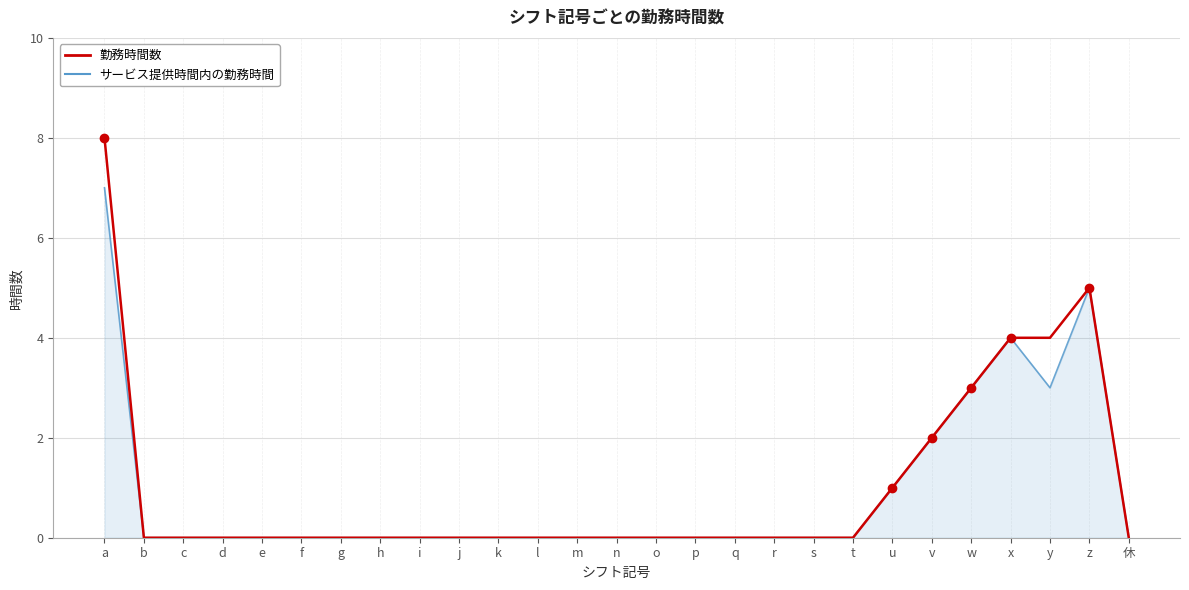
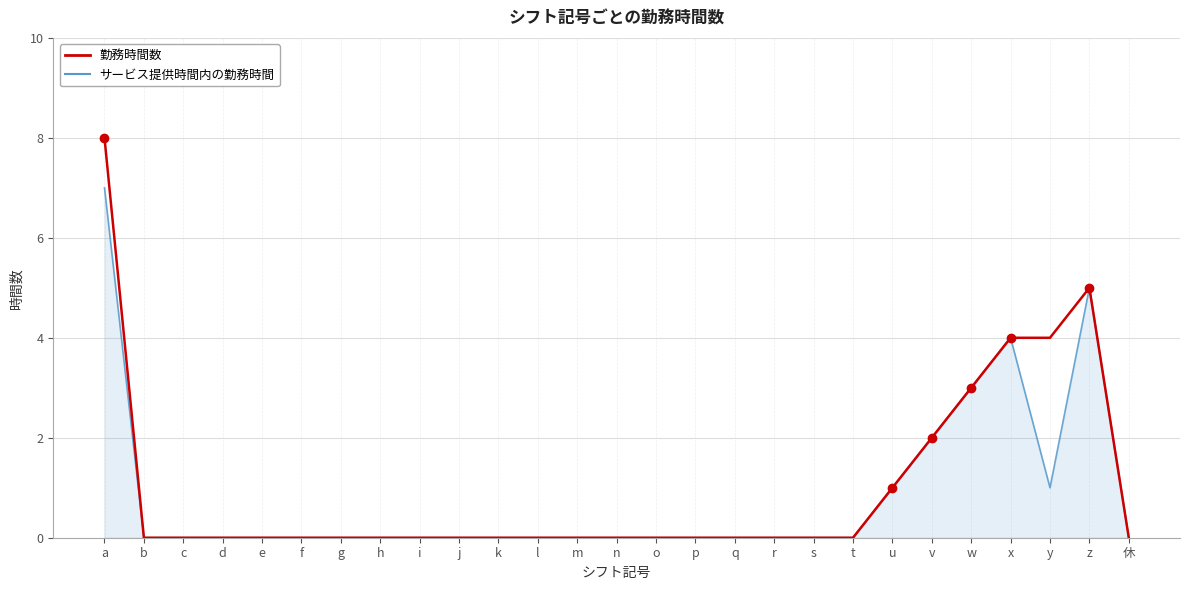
サービス提供時間内の勤務時間, y: 3 -> 1
